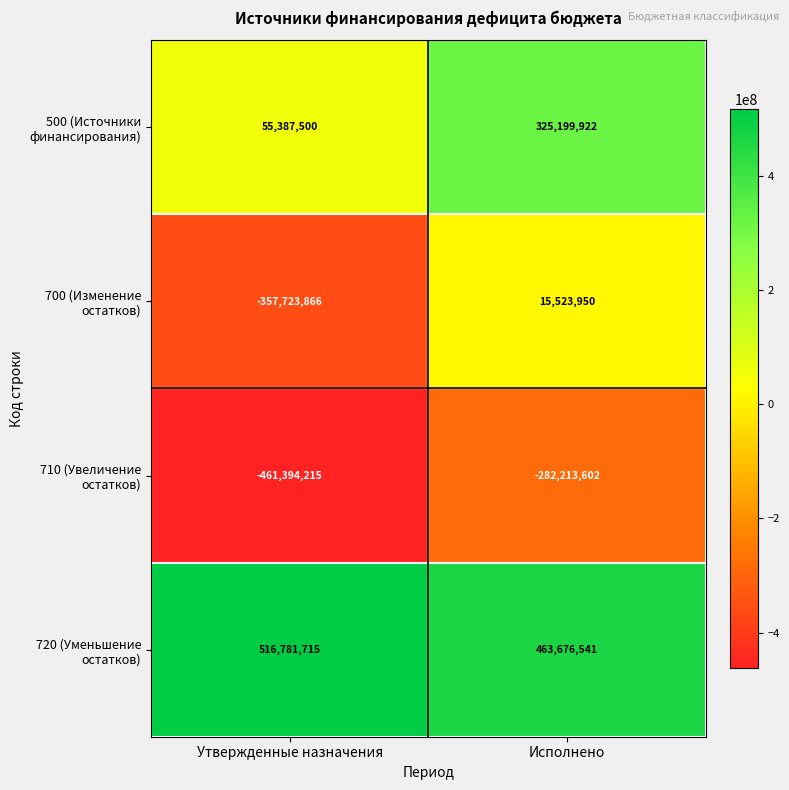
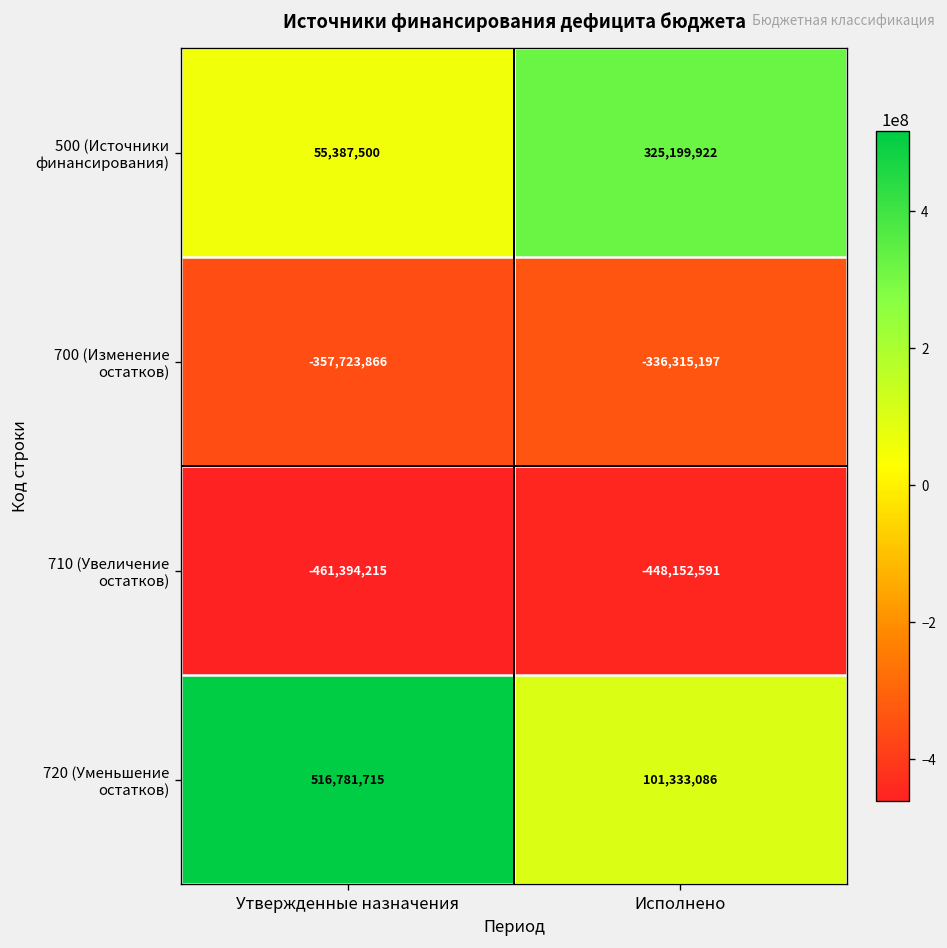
700 (Изменение остатков), Исполнено: 15,523,950 -> -336,315,197
710 (Увеличение остатков), Исполнено: -282,213,602 -> -448,152,591
720 (Уменьшение остатков), Исполнено: 463,676,541 -> 101,333,086
